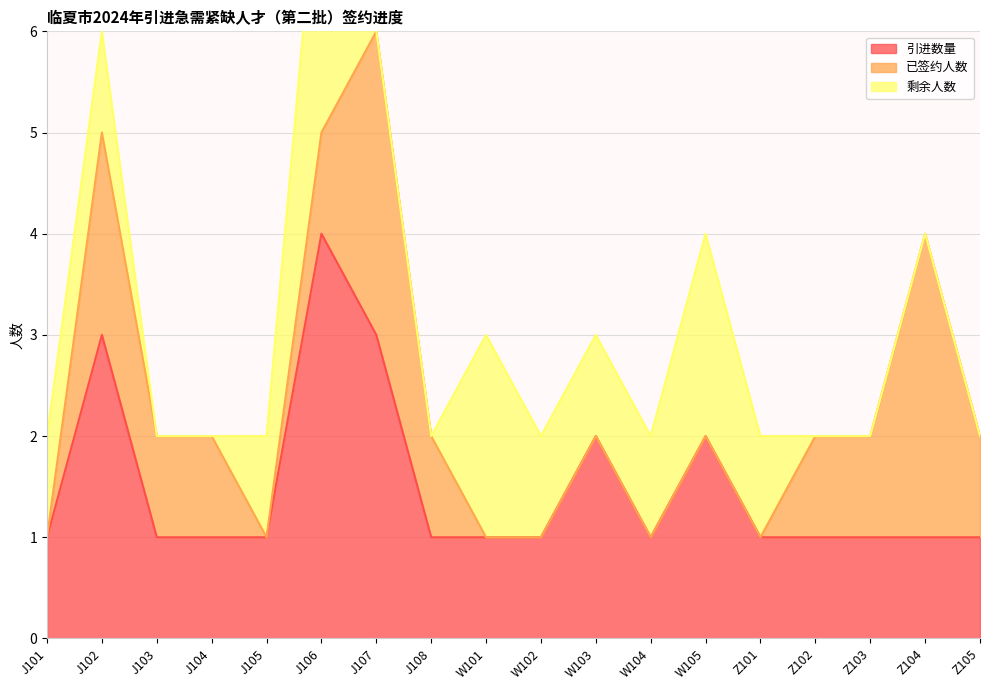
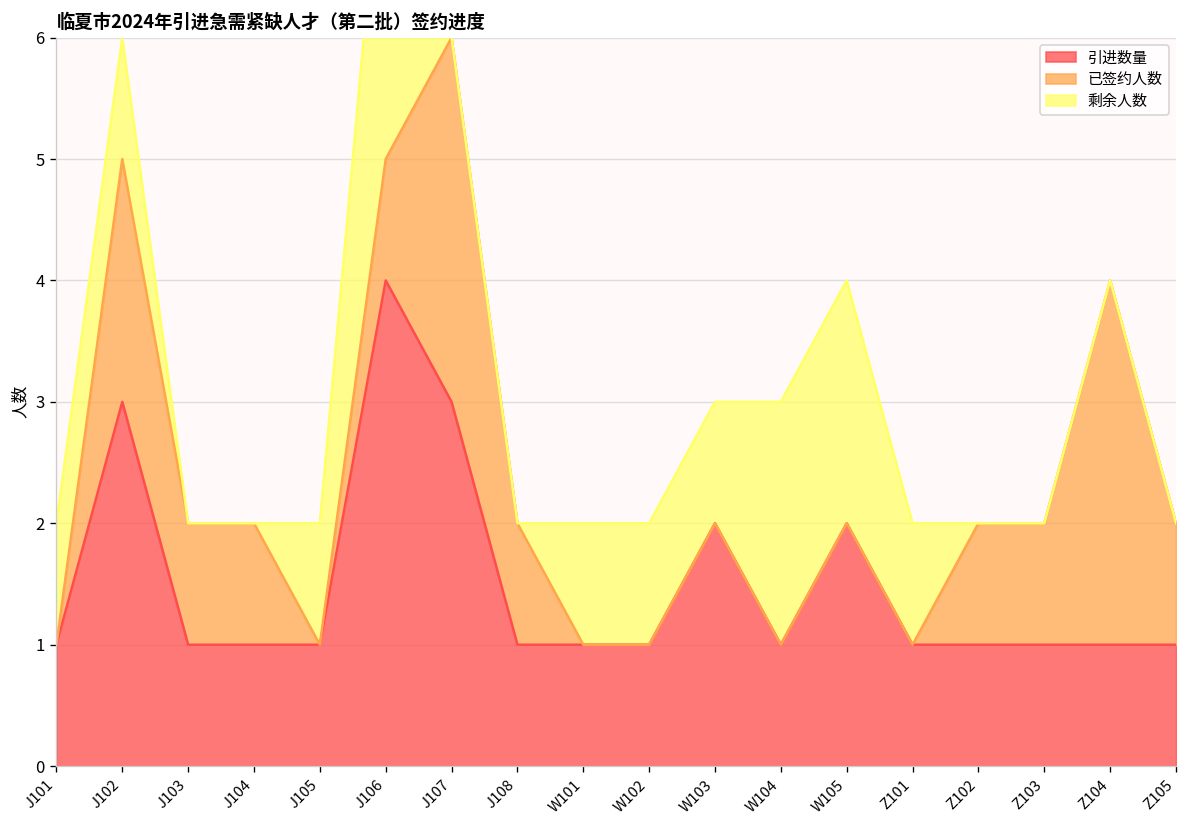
剩余人数, W101: 2 -> 1
剩余人数, W104: 1 -> 2
